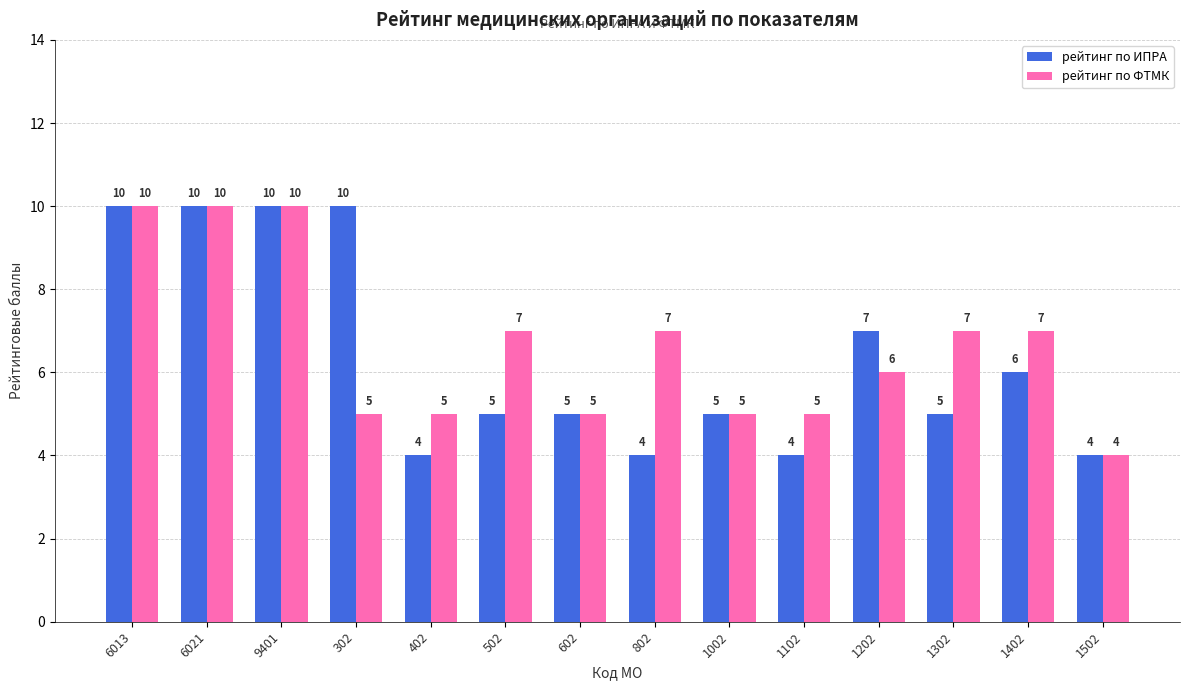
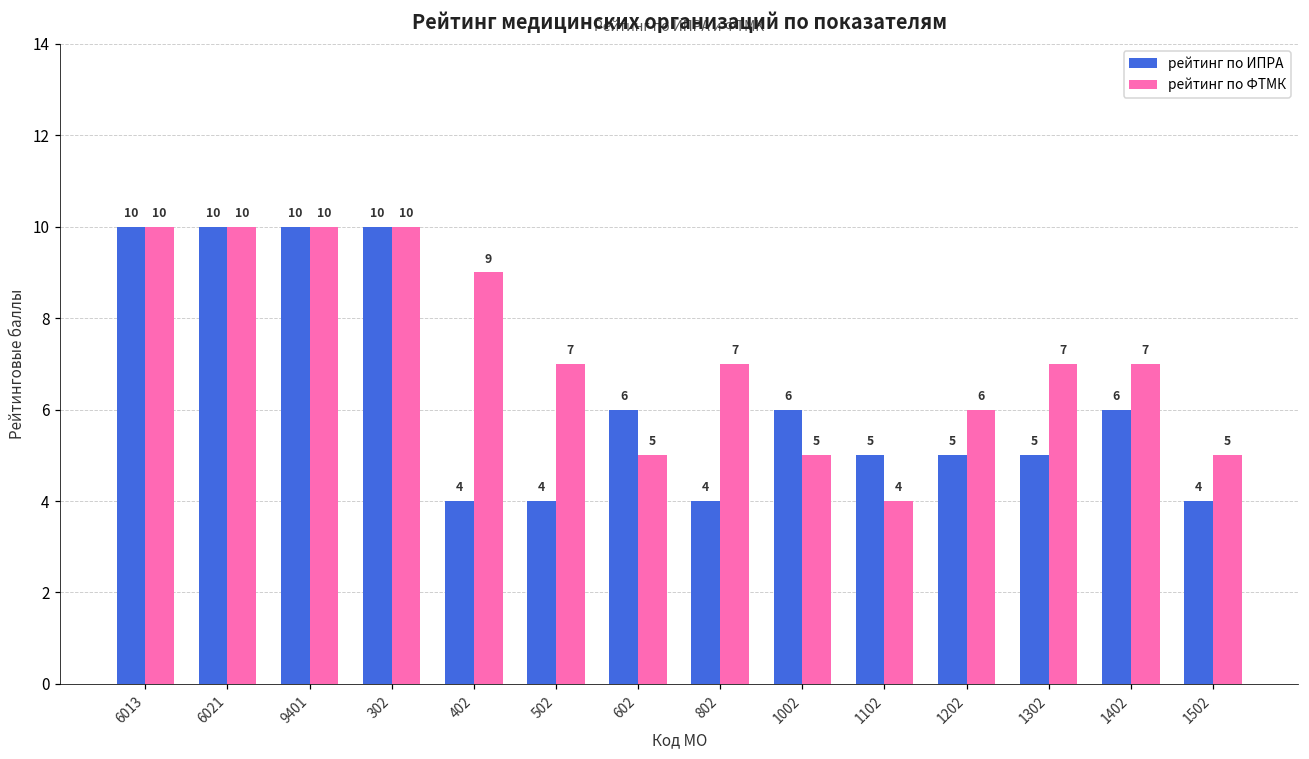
рейтинг по ФТМК, 302: 5 -> 10
рейтинг по ФТМК, 402: 5 -> 9
рейтинг по ИПРА, 502: 5 -> 4
рейтинг по ИПРА, 602: 5 -> 6
рейтинг по ИПРА, 1002: 5 -> 6
рейтинг по ИПРА, 1102: 4 -> 5
рейтинг по ФТМК, 1102: 5 -> 4
рейтинг по ИПРА, 1202: 7 -> 5
рейтинг по ФТМК, 1502: 4 -> 5
